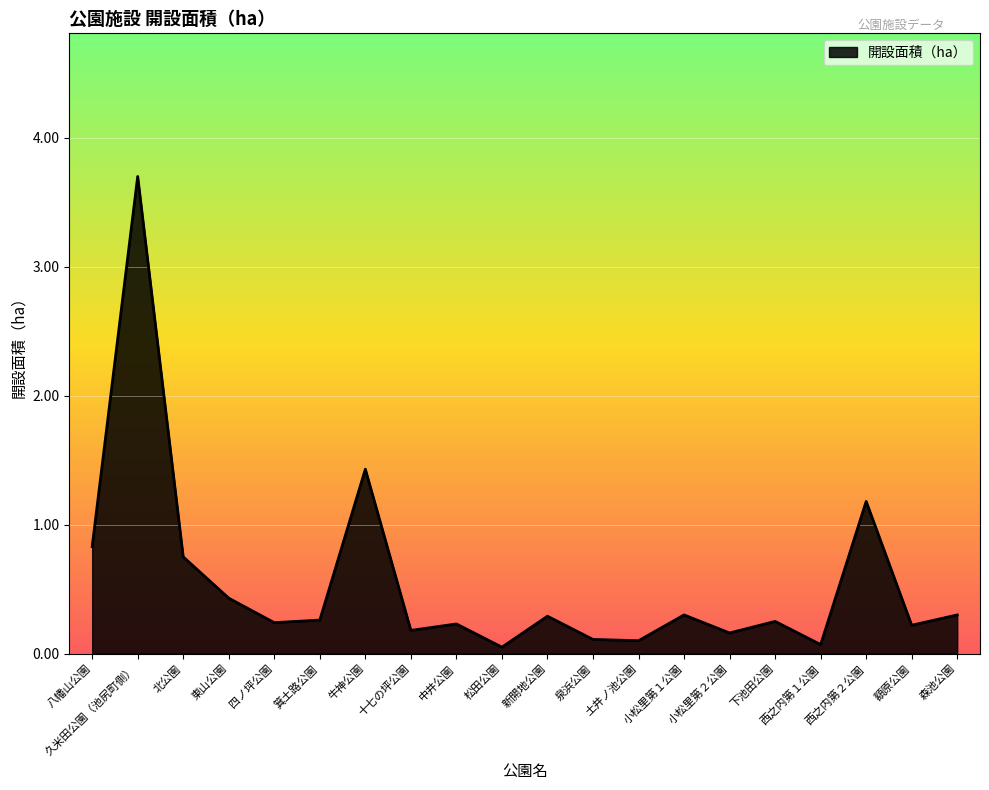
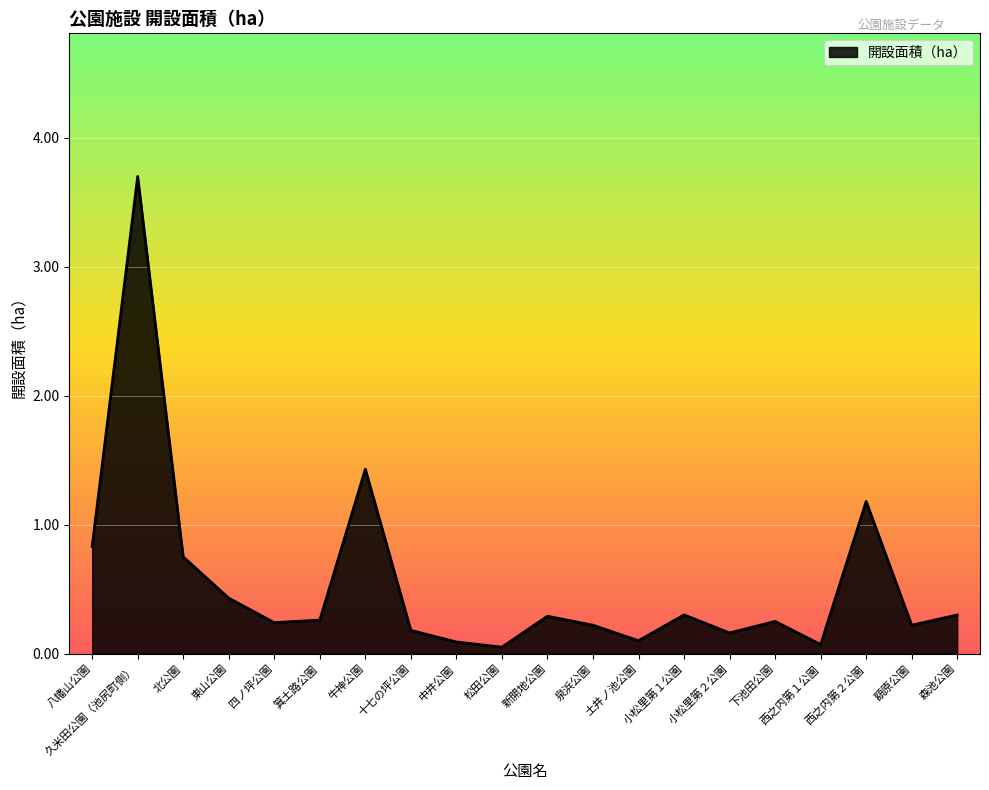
中井公園: 0.23 -> 0.09
泉浜公園: 0.11 -> 0.22
